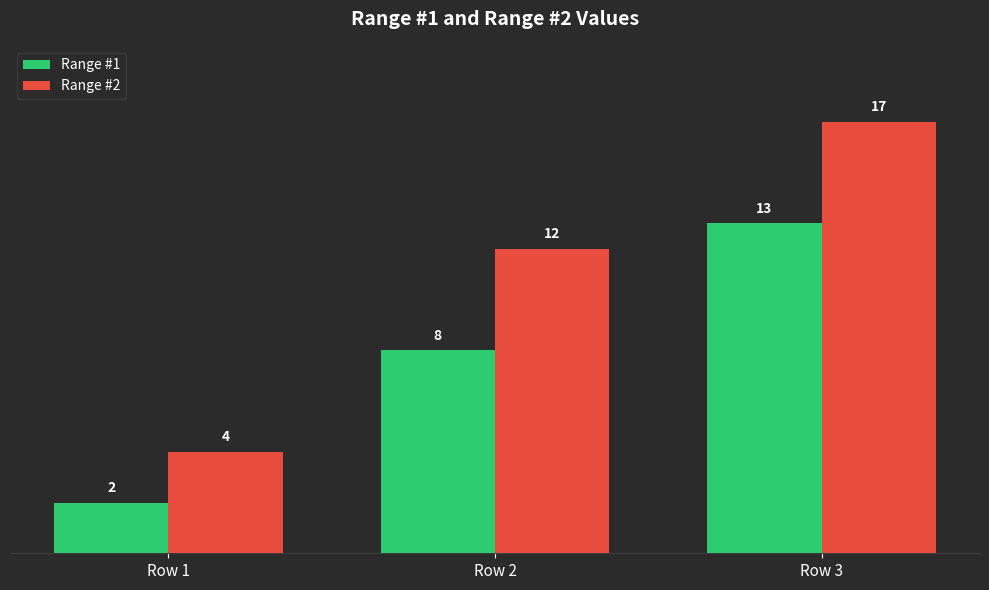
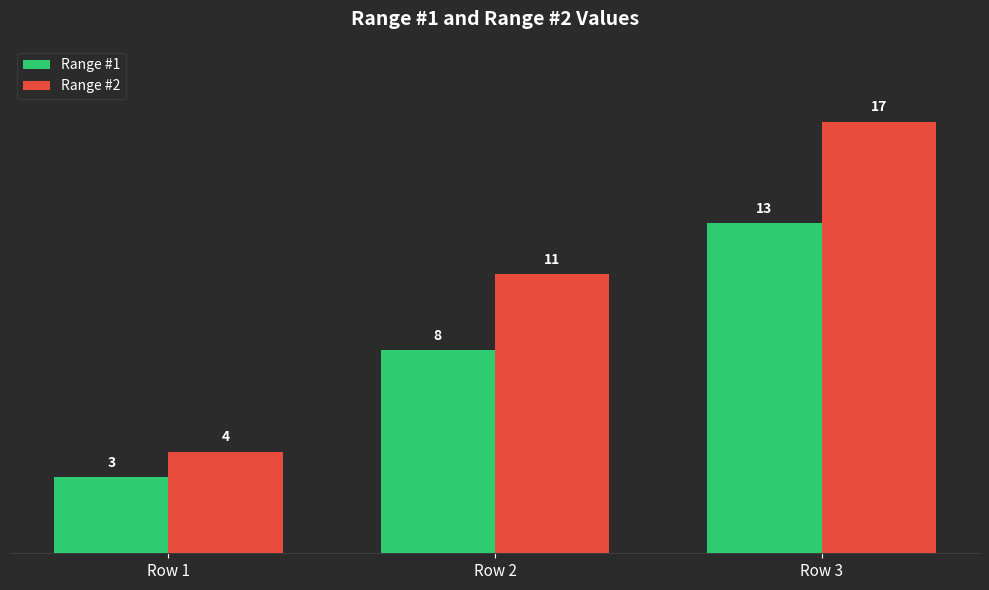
Range #1, Row 1: 2 -> 3
Range #2, Row 2: 12 -> 11
